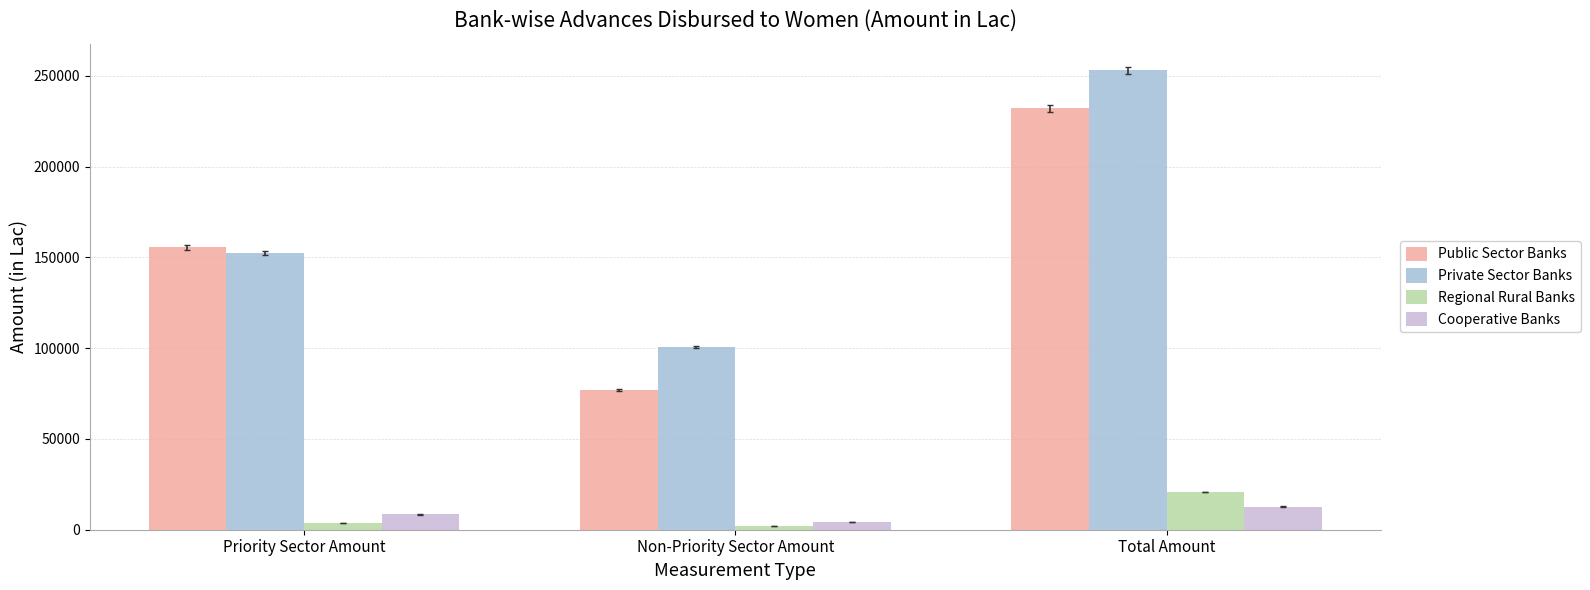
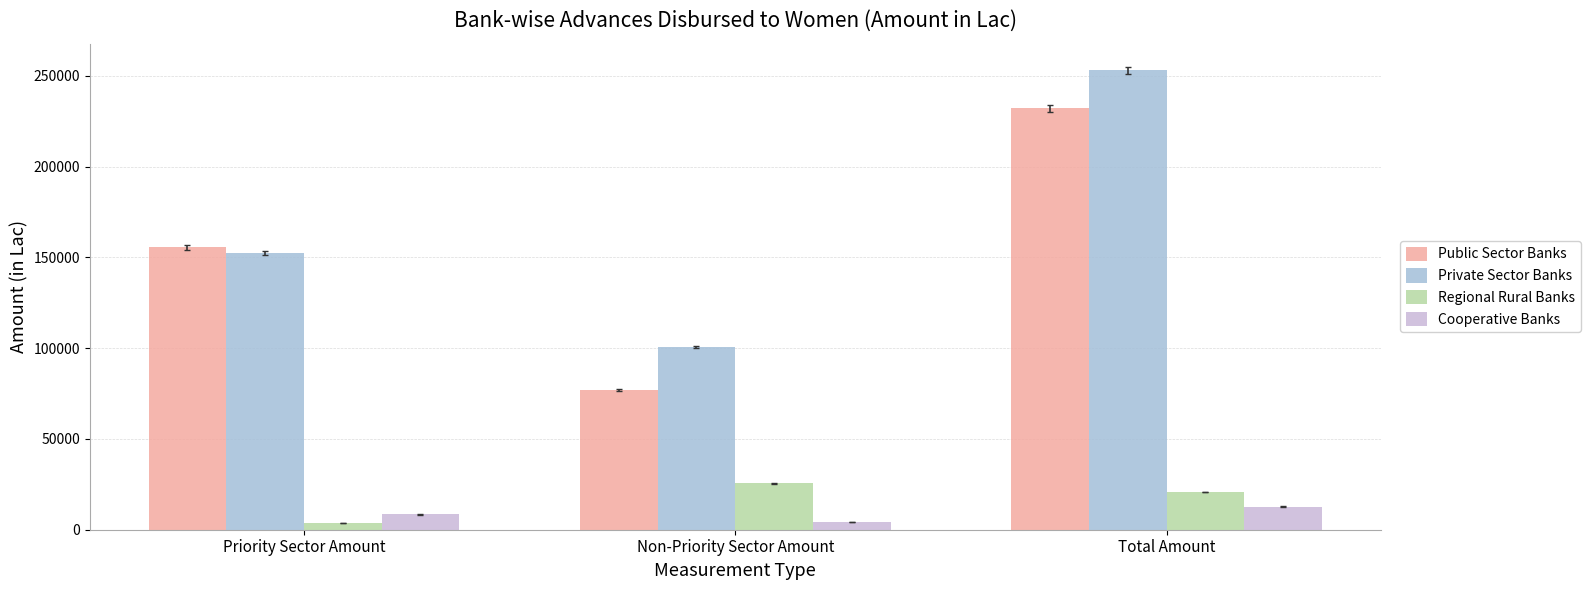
Regional Rural Banks, Non-Priority Sector Amount: 2000 -> 26000
